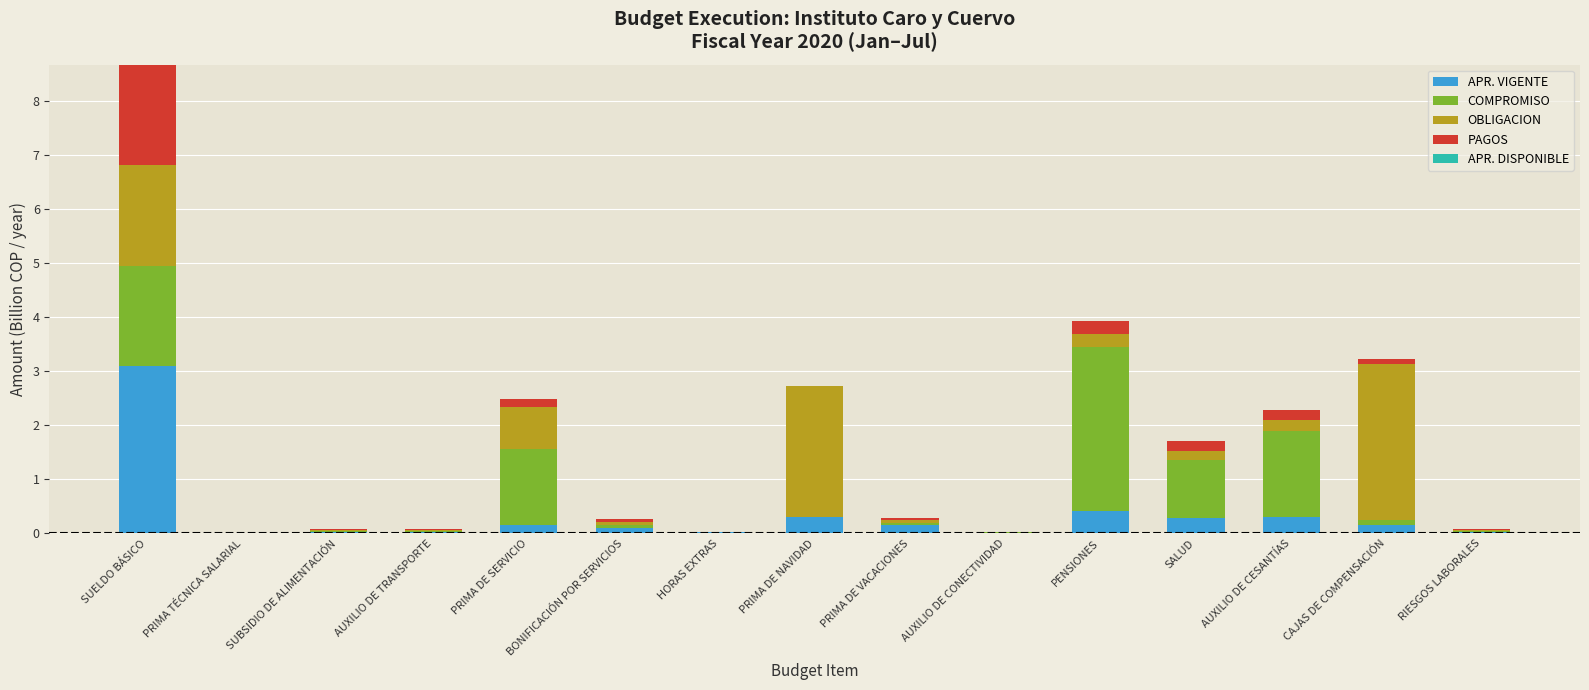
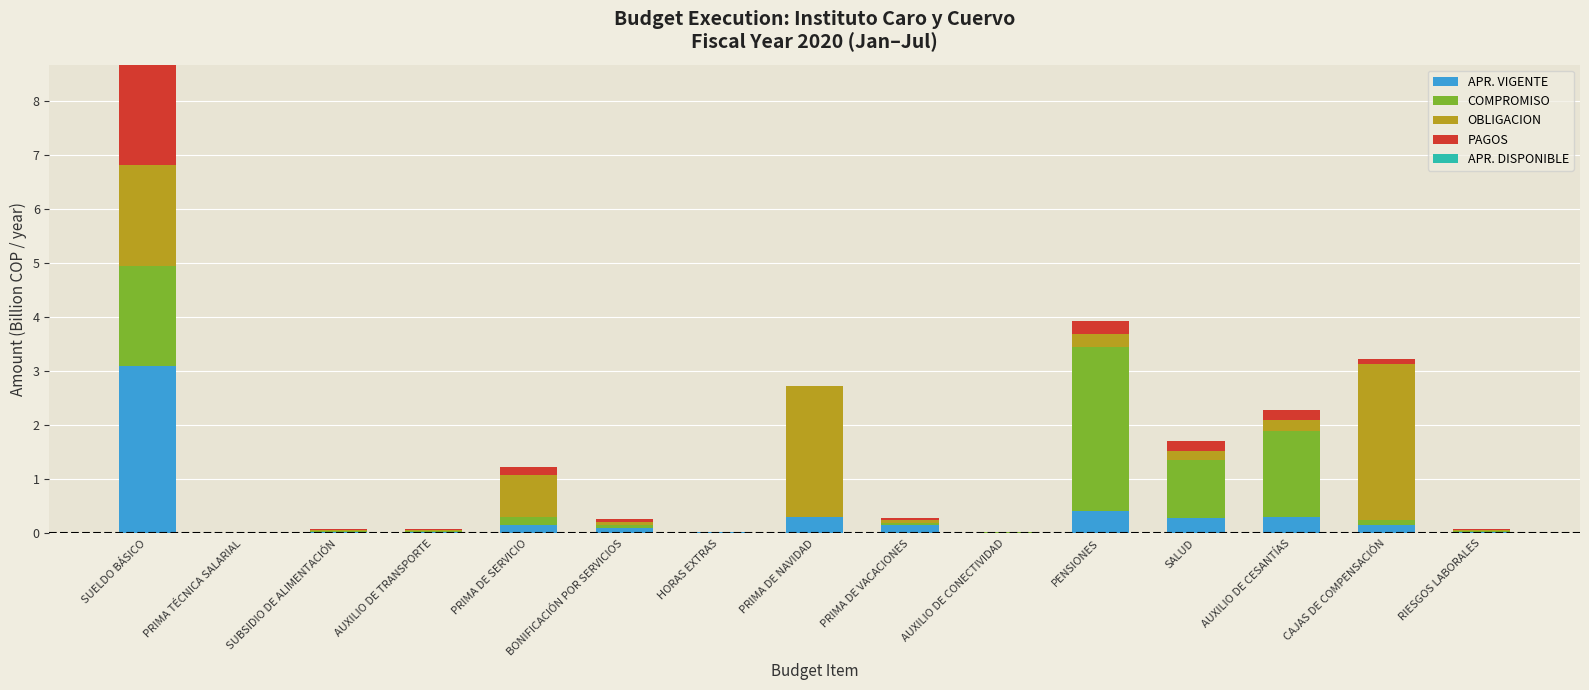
COMPROMISO, PRIMA DE SERVICIO: 1.4 -> 0.1
